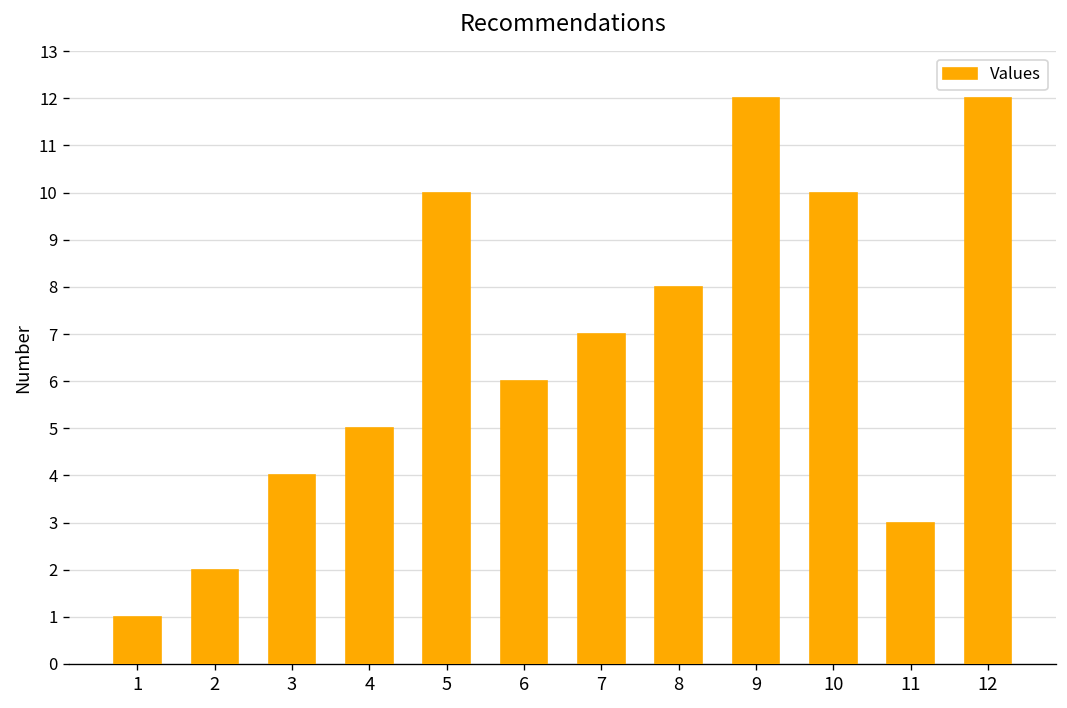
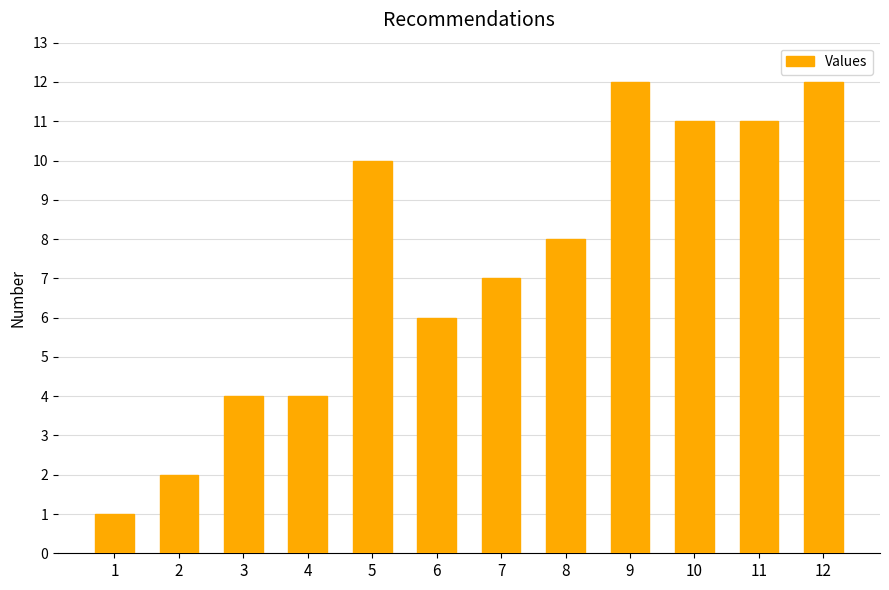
4: 5 -> 4
10: 10 -> 11
11: 3 -> 11
